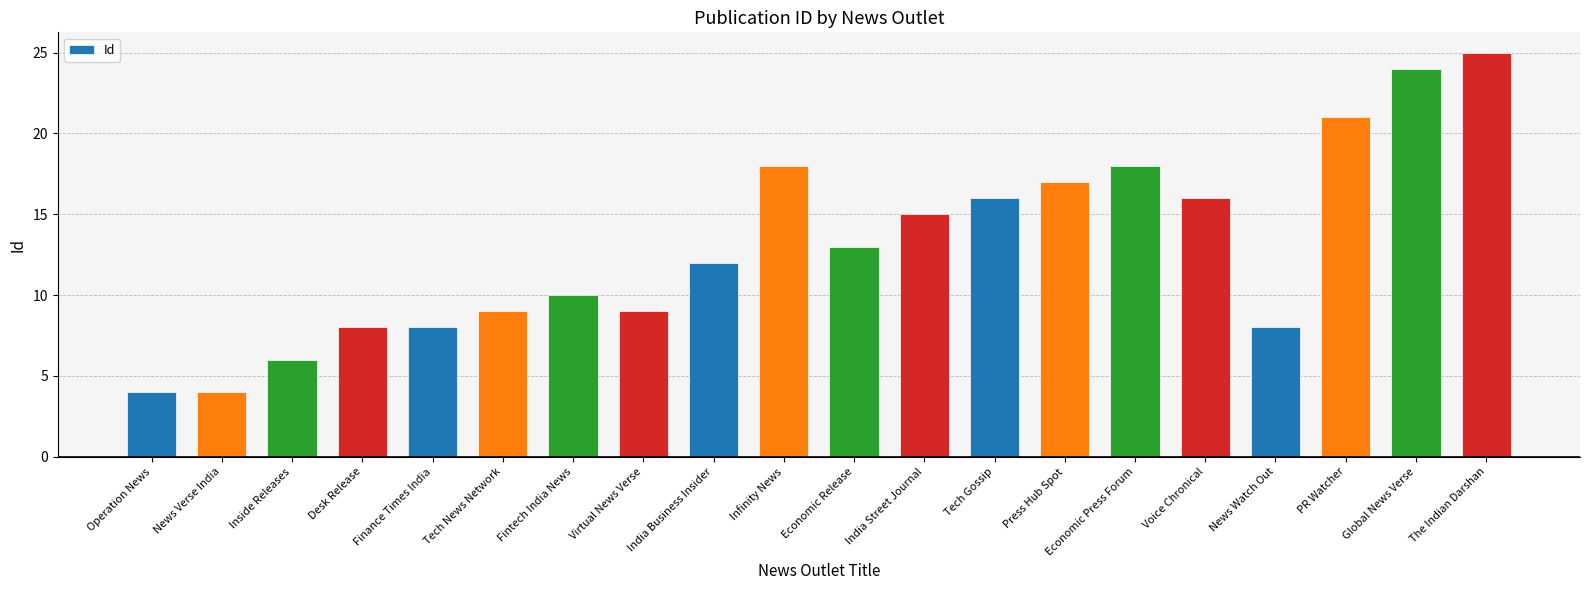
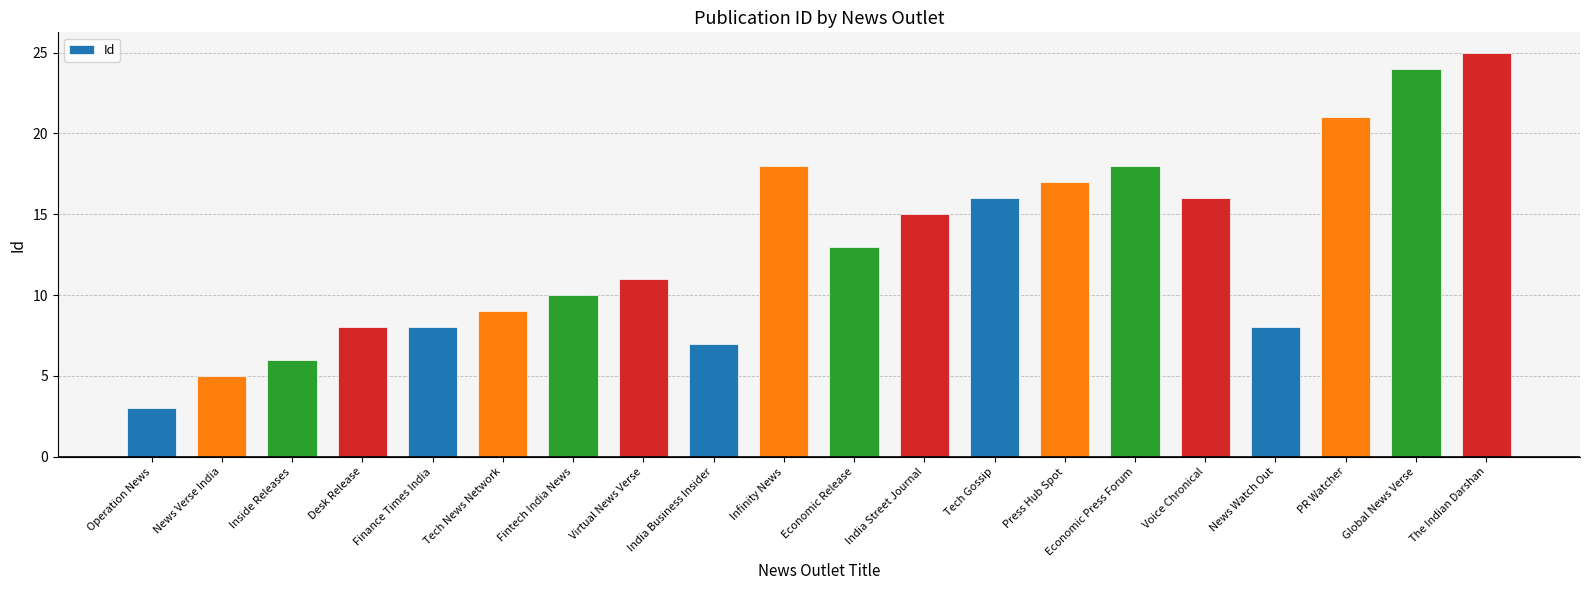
Operation News: 4 -> 3
News Verse India: 4 -> 5
Virtual News Verse: 9 -> 11
India Business Insider: 12 -> 7
